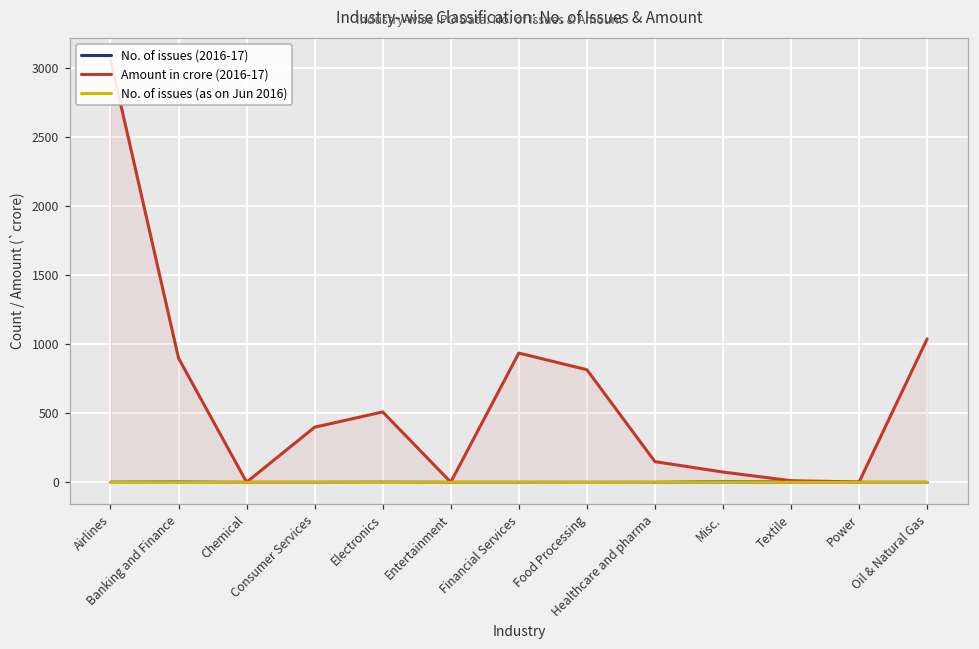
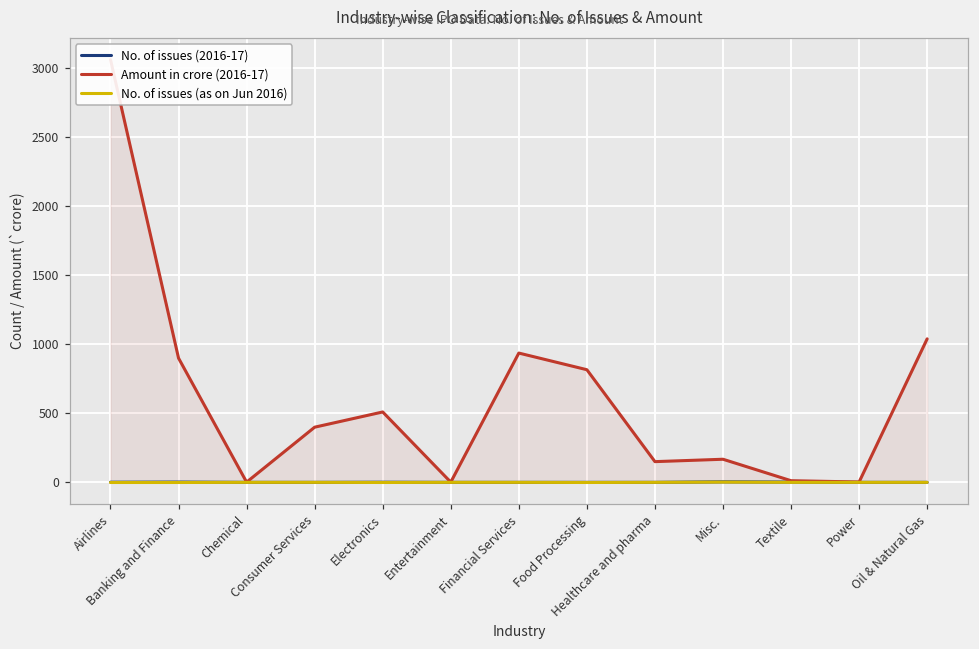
Amount in crore (2016-17), Misc.: 80 -> 170
